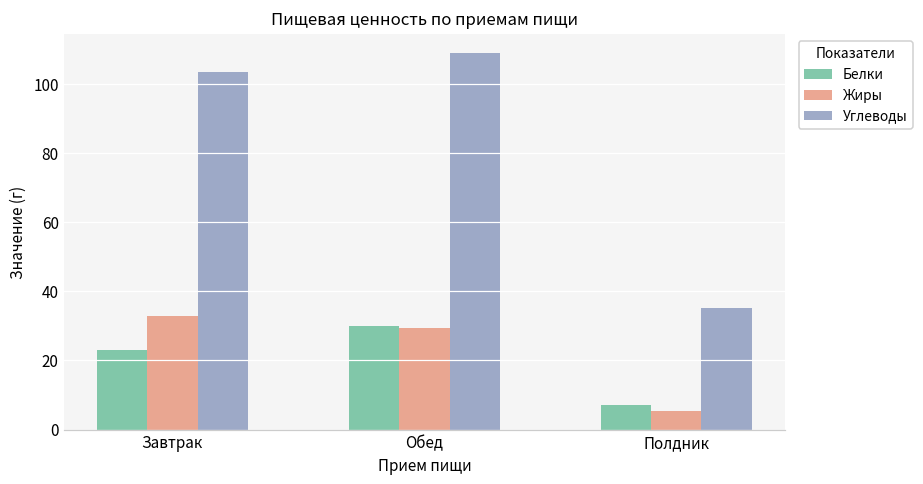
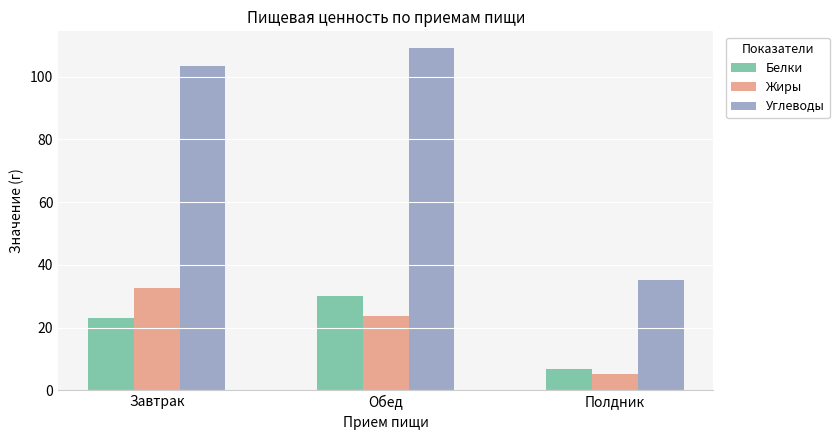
Жиры, Обед: 30 -> 24
